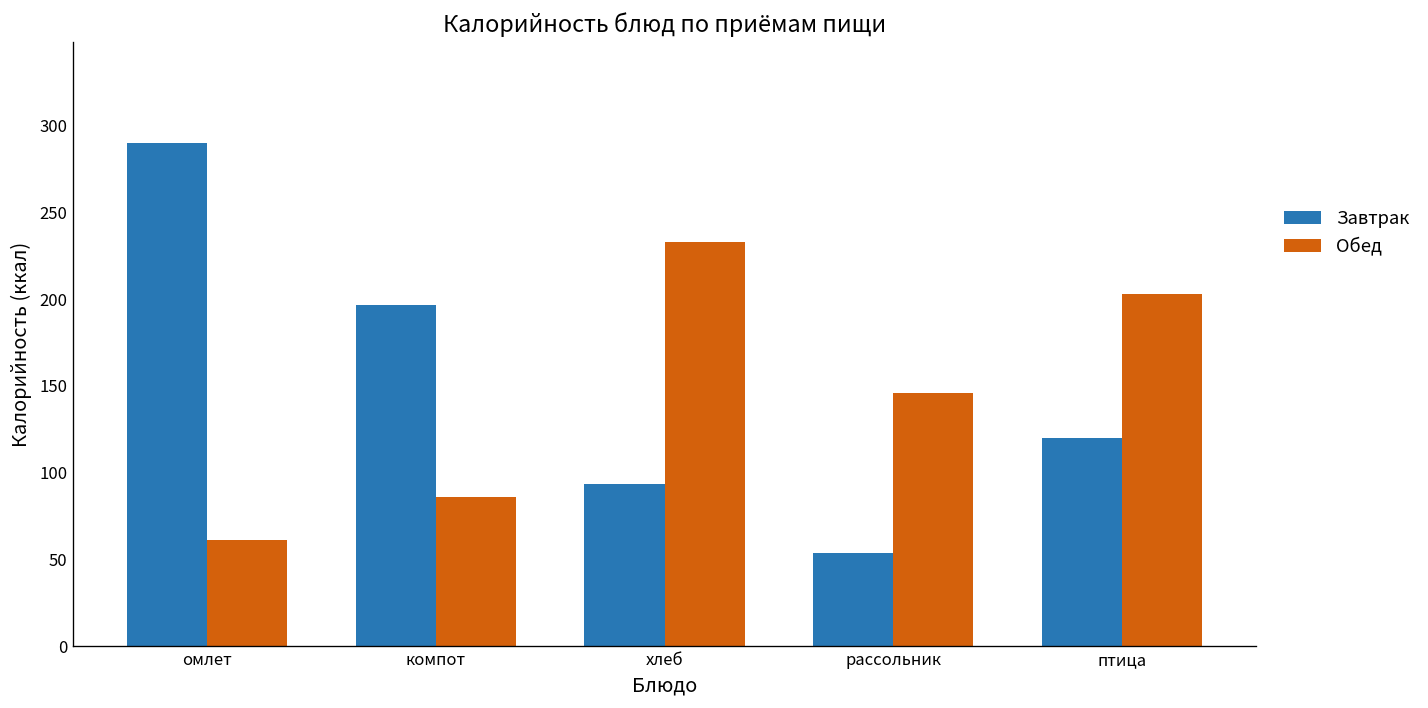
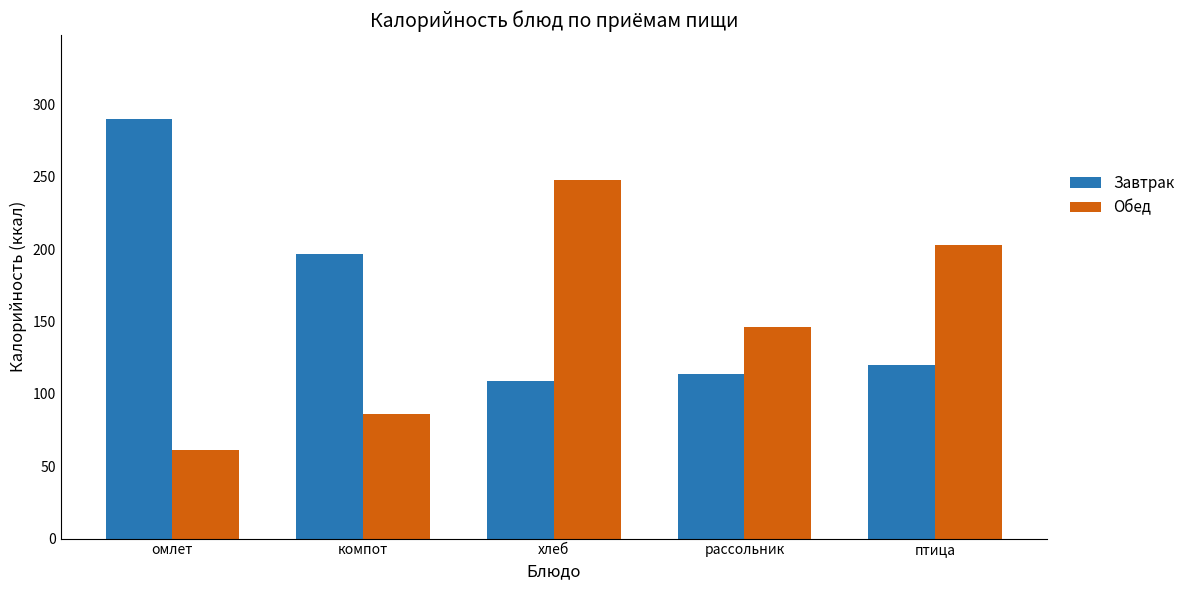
Завтрак, хлеб: 94 -> 109
Обед, хлеб: 233 -> 248
Завтрак, рассольник: 54 -> 114
